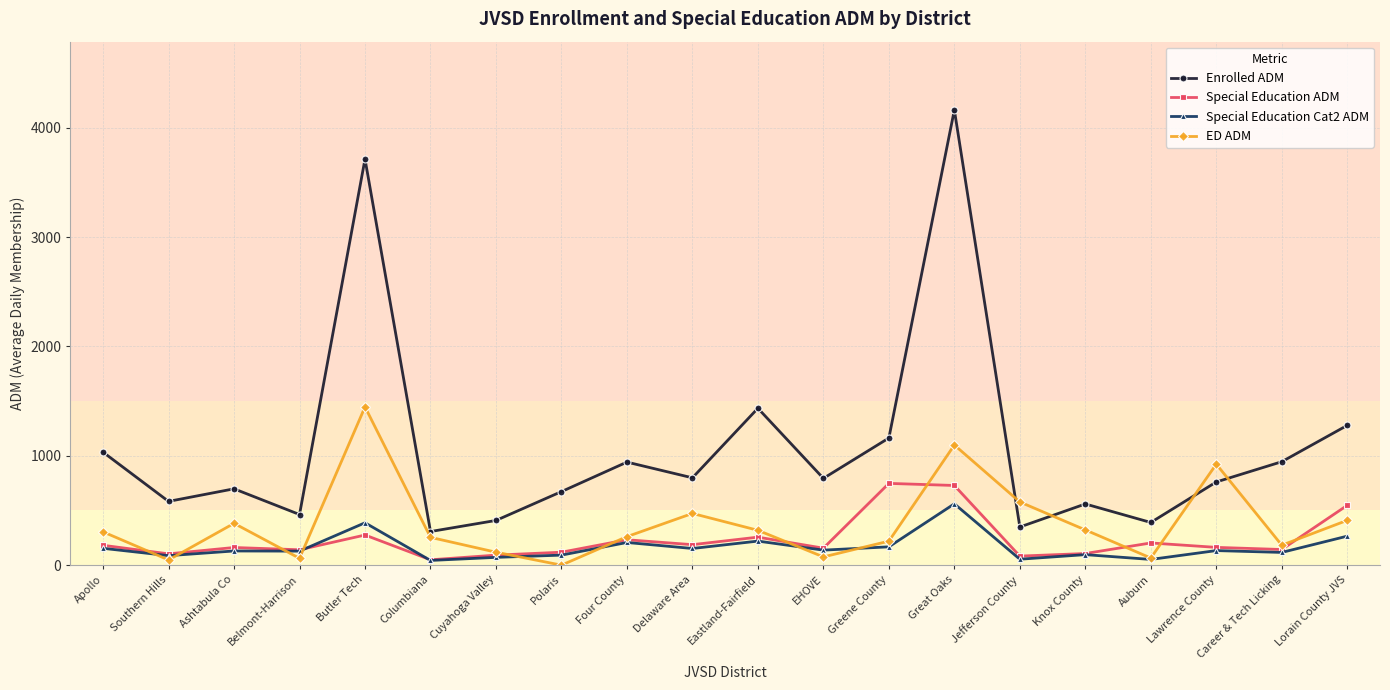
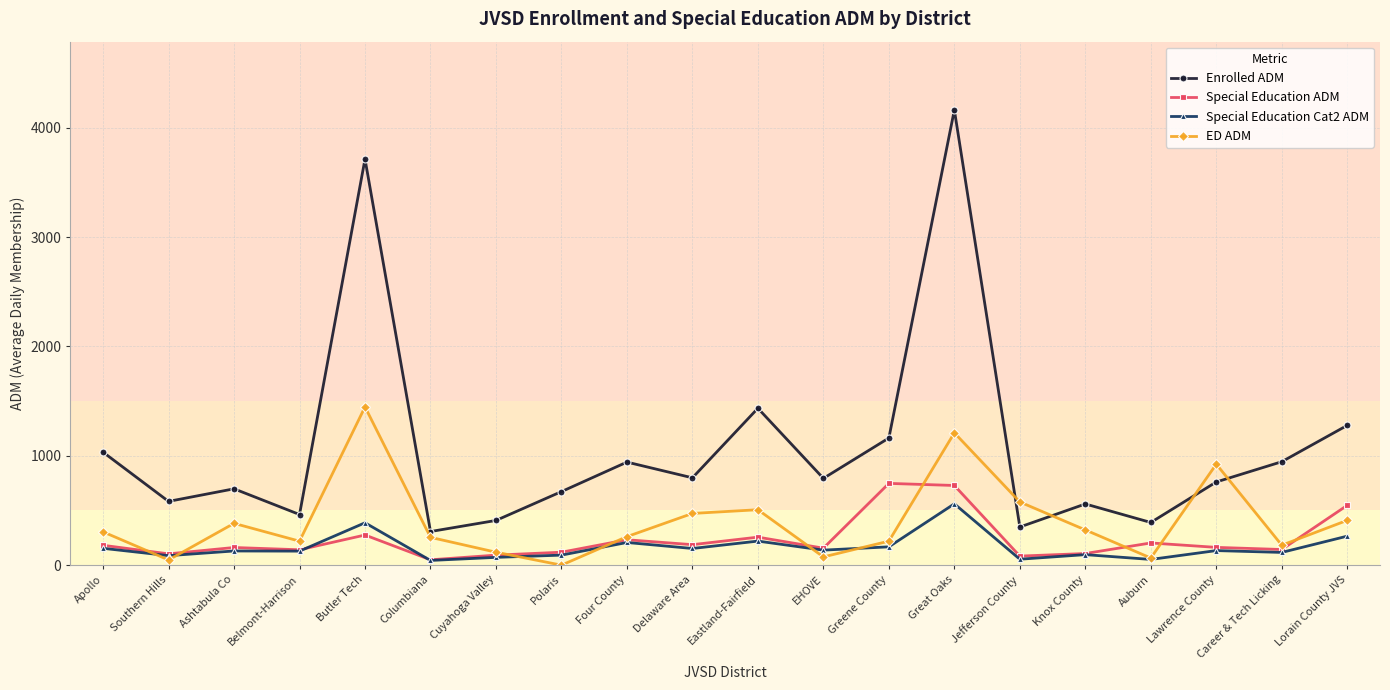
ED ADM, Belmont-Harrison: 60 -> 220
ED ADM, Eastland-Fairfield: 320 -> 510
ED ADM, Great Oaks: 1100 -> 1210
